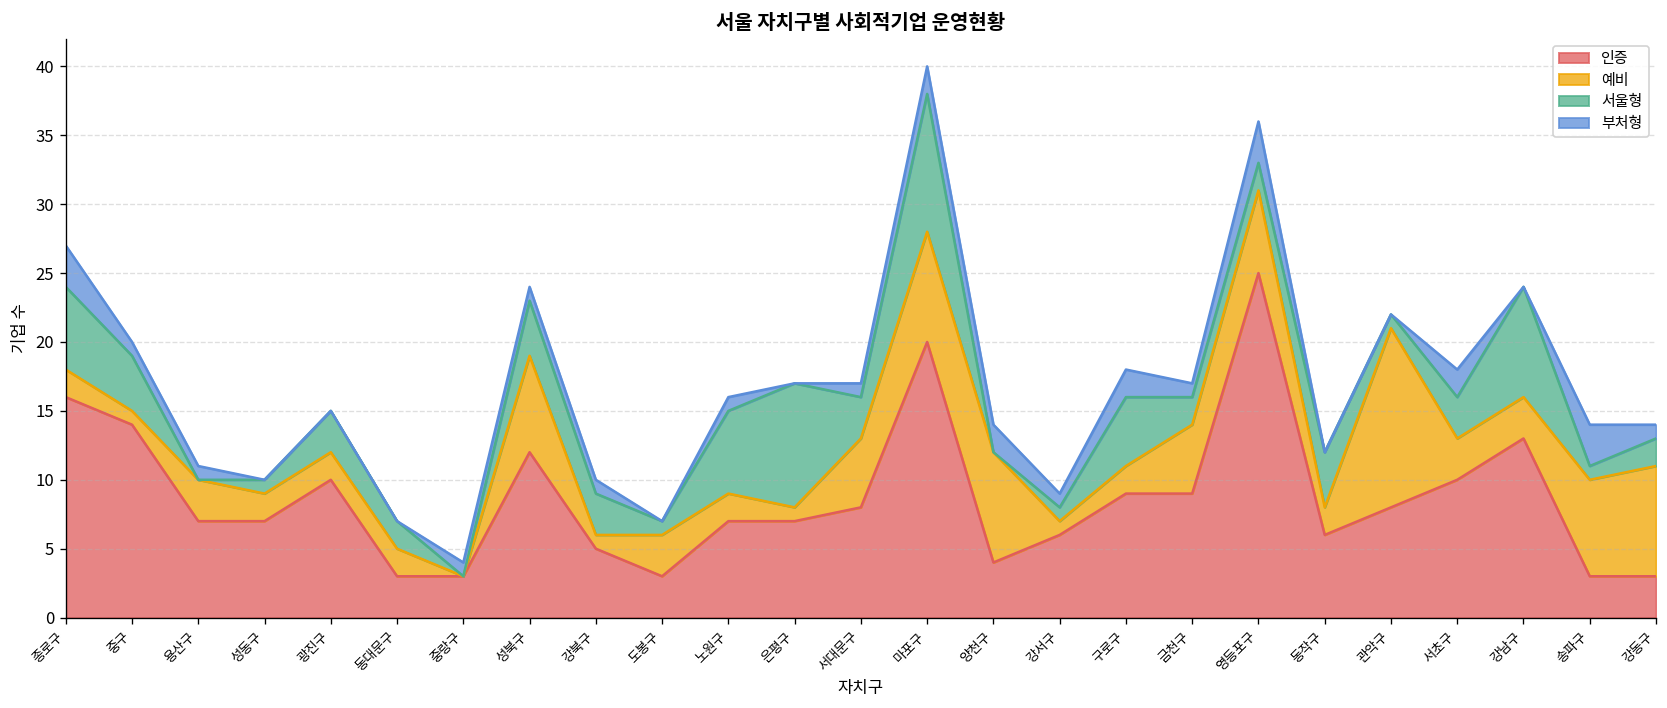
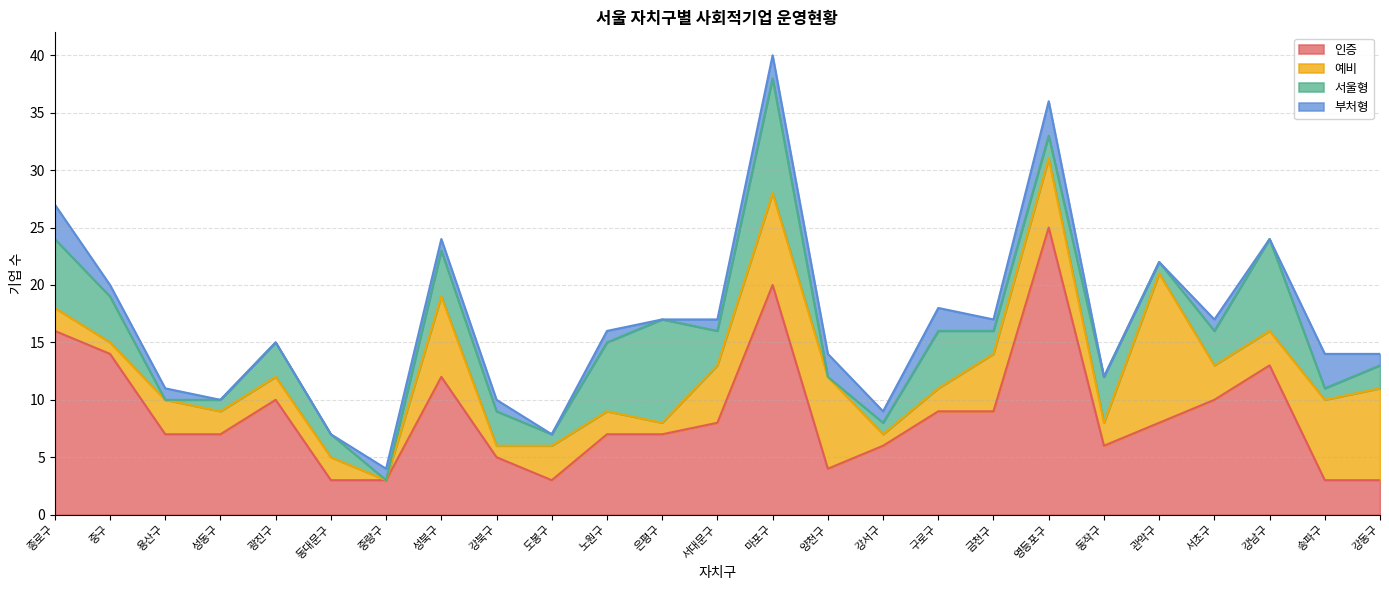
부처형, 서초구: 2 -> 1
